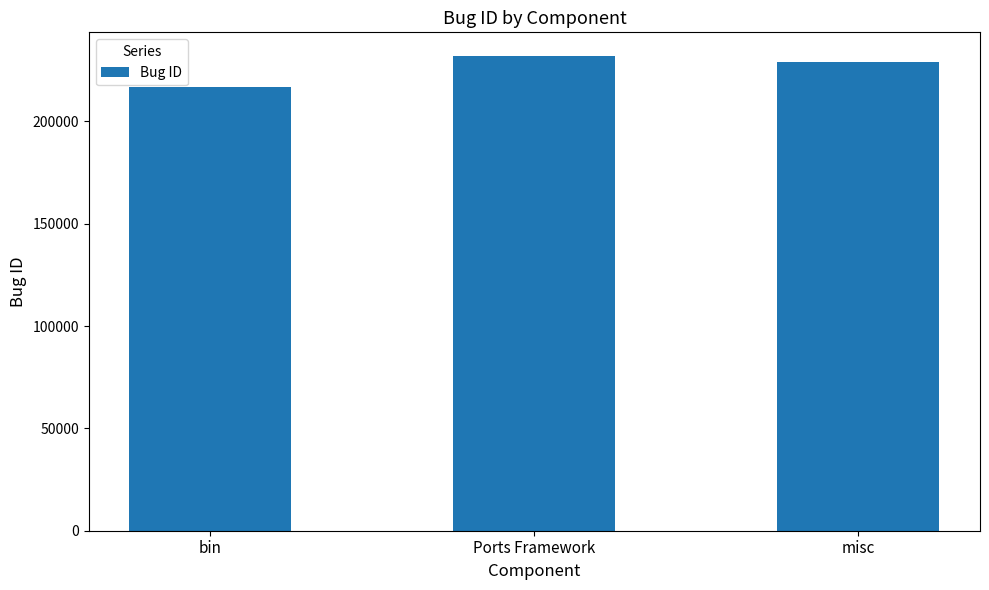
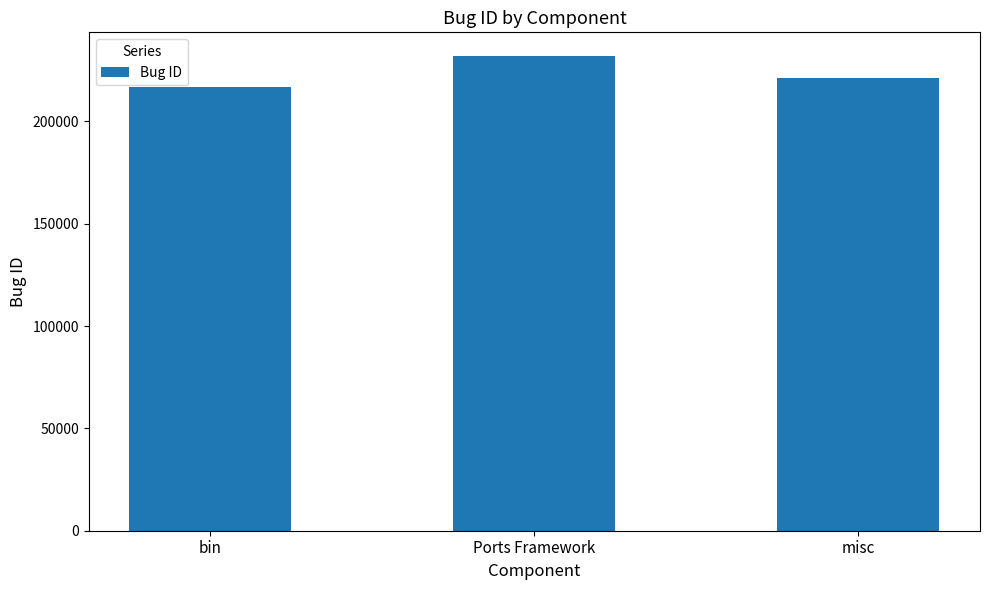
misc: 229000 -> 221000
